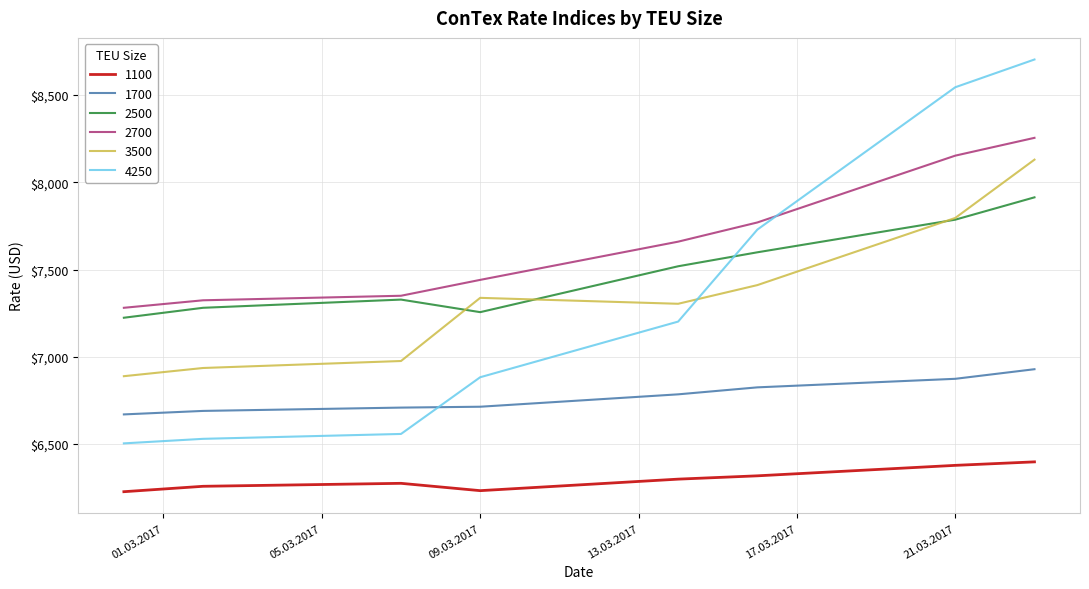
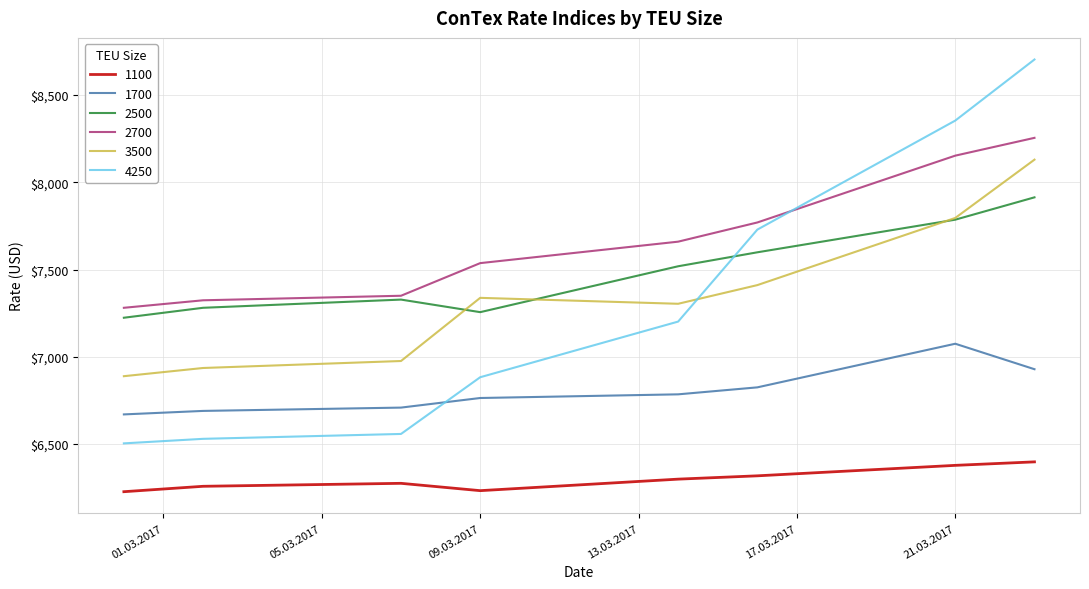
1700, 09.03.2017: $6,710 -> $6,760
2700, 09.03.2017: $7,440 -> $7,540
1700, 21.03.2017: $6,870 -> $7,080
4250, 21.03.2017: $8,550 -> $8,350
